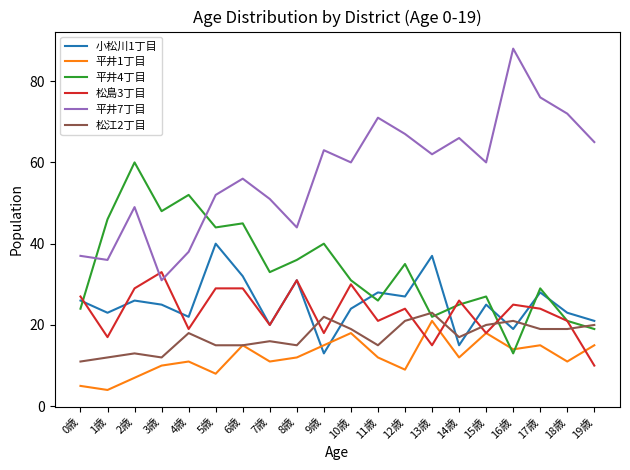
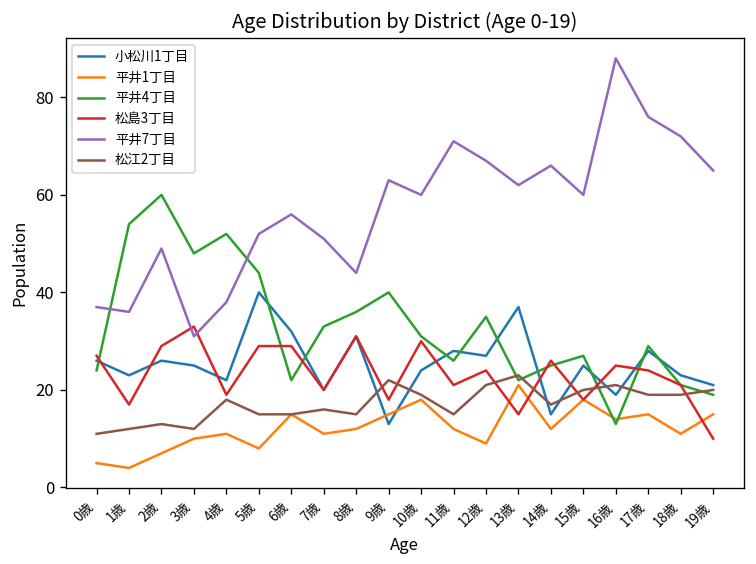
平井4丁目, 1歳: 46 -> 54
平井4丁目, 6歳: 45 -> 22
